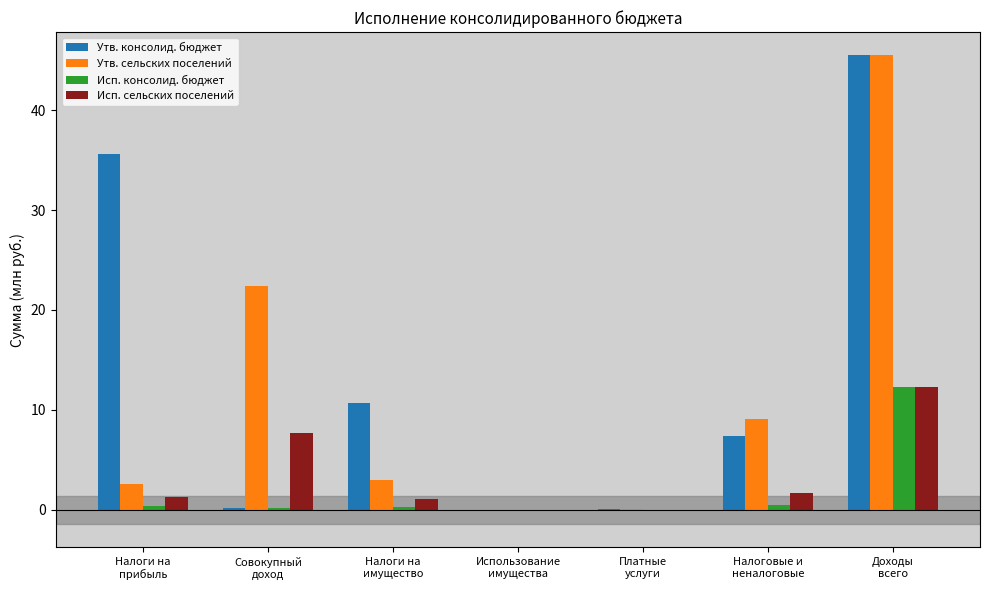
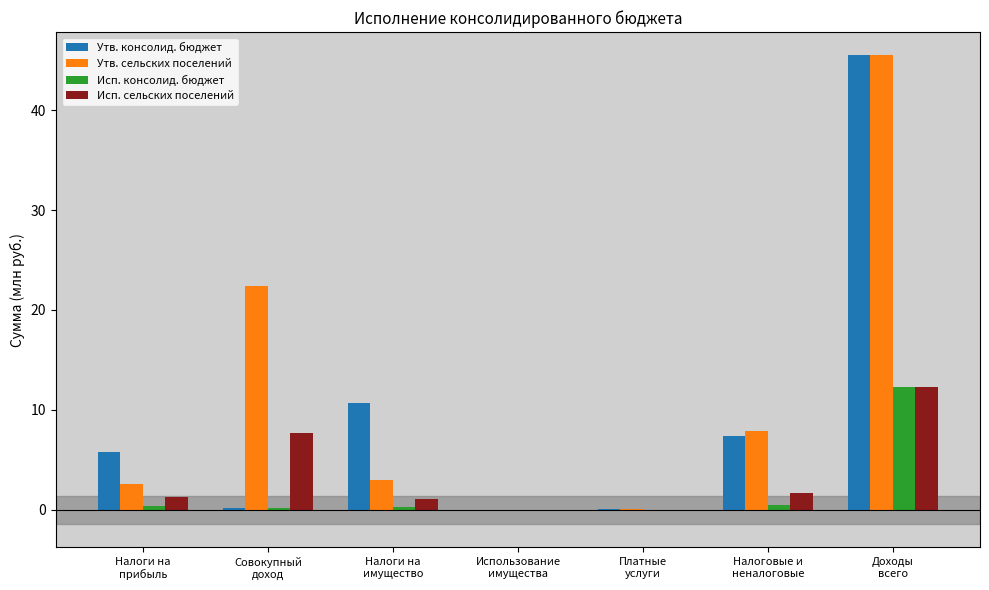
Утв. консолид. бюджет, Налоги на прибыль: 36 -> 6
Утв. сельских поселений, Налоговые и неналоговые: 9 -> 8
